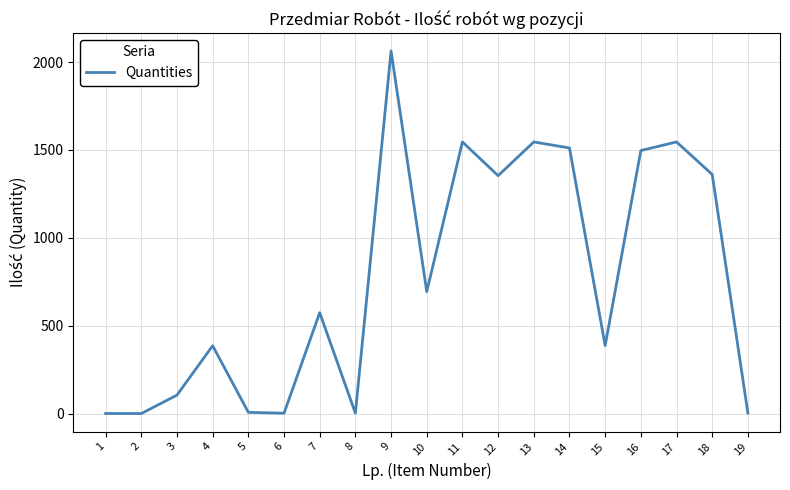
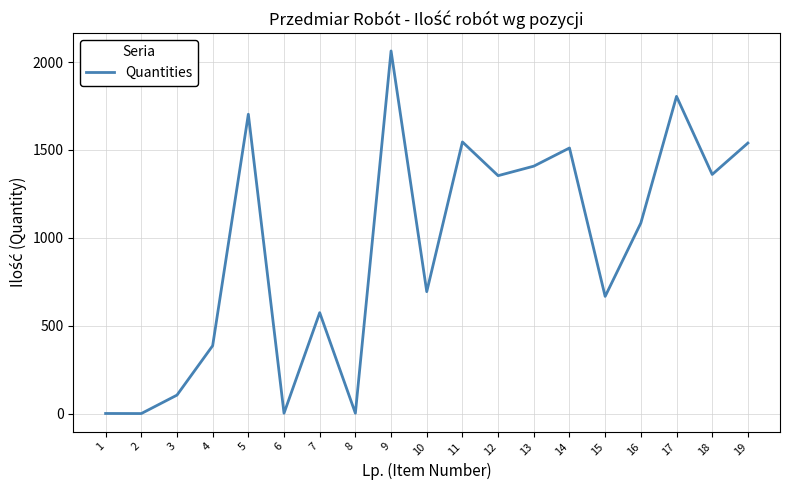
5: 10 -> 1700
13: 1550 -> 1410
15: 390 -> 670
16: 1500 -> 1080
17: 1550 -> 1800
19: 0 -> 1540
